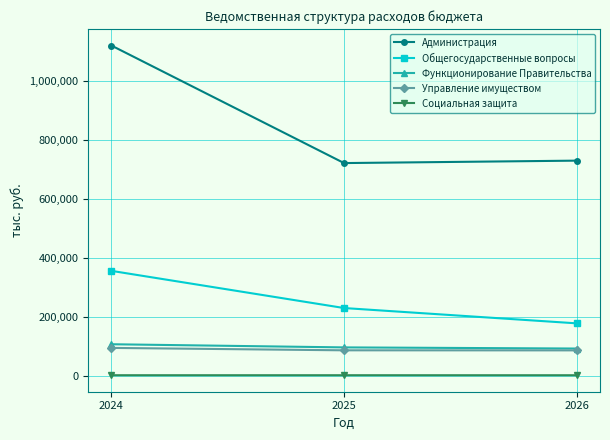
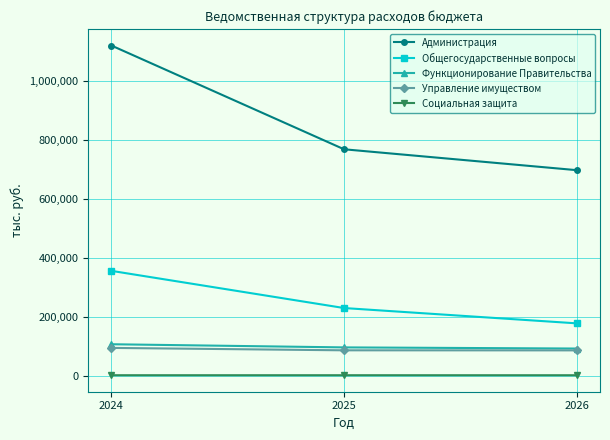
Администрация, 2025: 720,000 -> 770,000
Администрация, 2026: 730,000 -> 700,000
